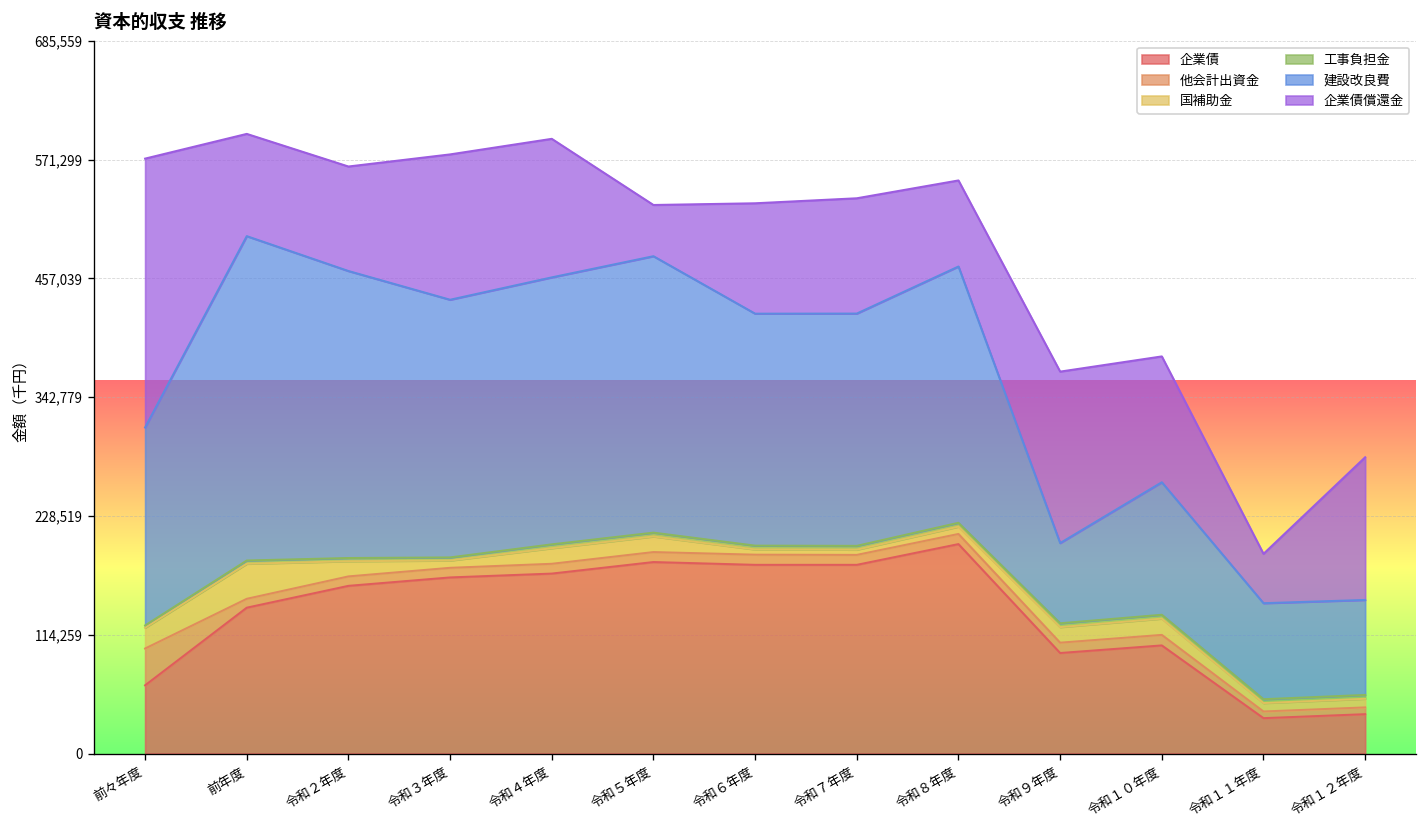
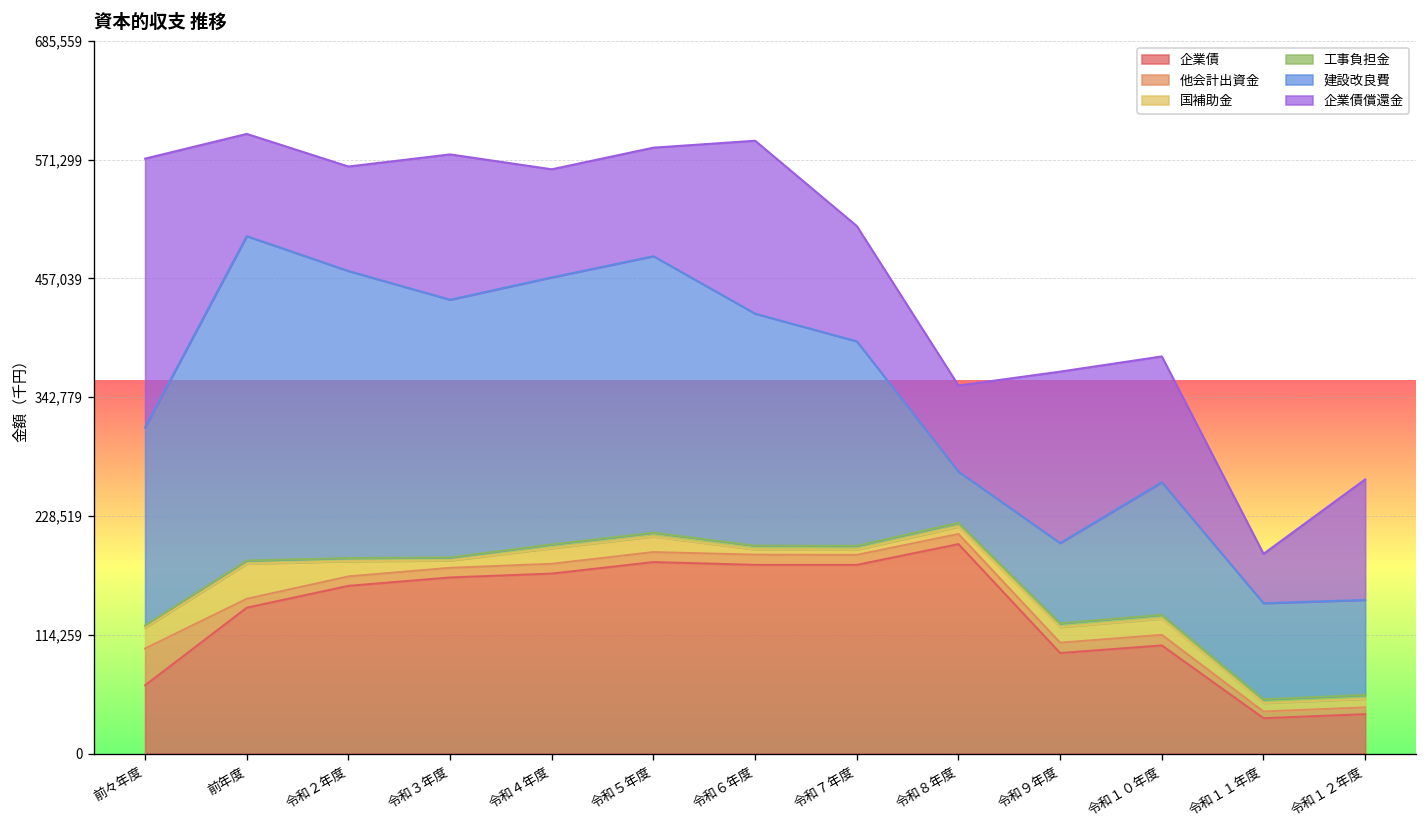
企業債償還金, 令和４年度: 130,000 -> 100,000
企業債償還金, 令和５年度: 50,000 -> 100,000
企業債償還金, 令和６年度: 110,000 -> 170,000
建設改良費, 令和７年度: 220,000 -> 200,000
建設改良費, 令和８年度: 250,000 -> 50,000
企業債償還金, 令和１２年度: 140,000 -> 120,000
